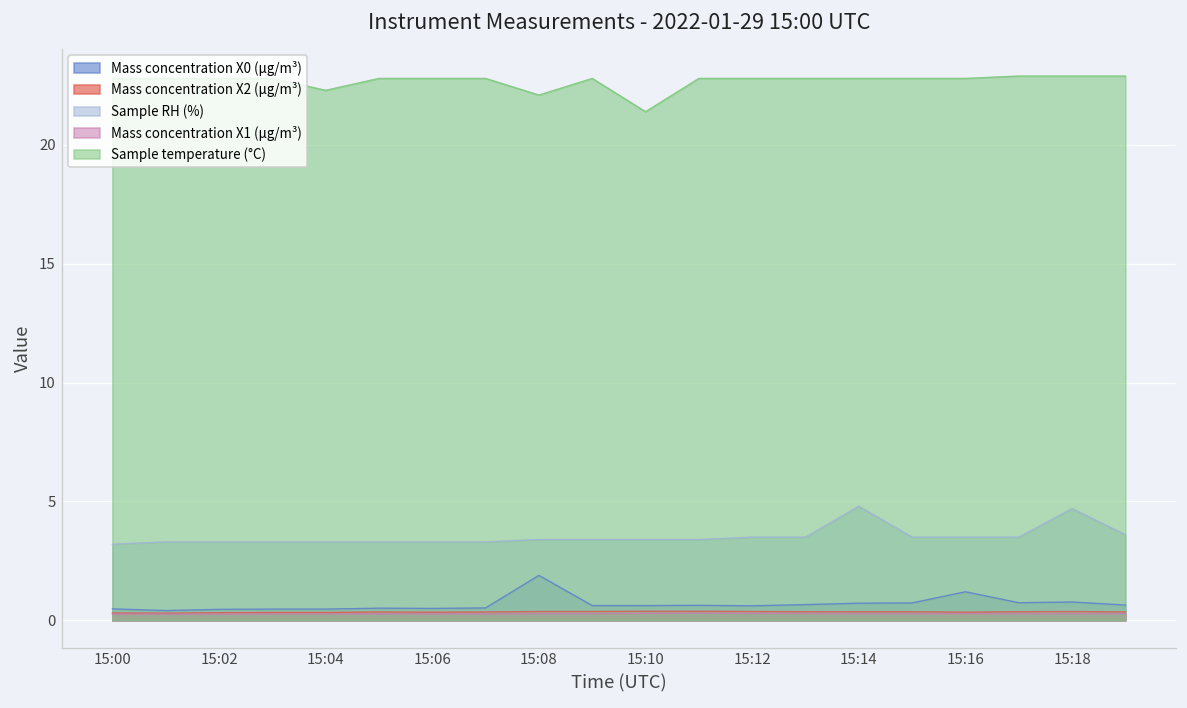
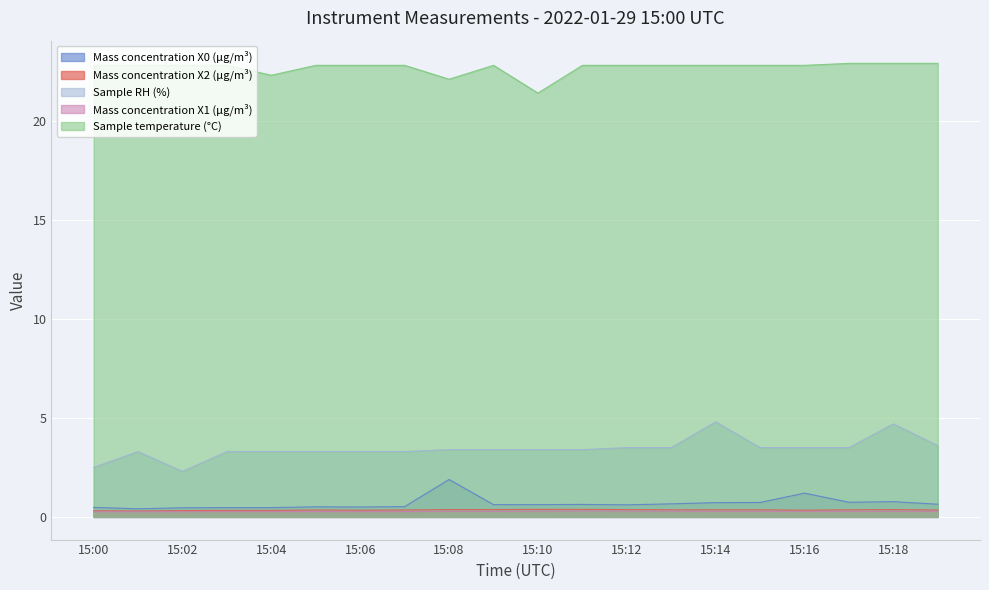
Sample RH (%), 15:00: 3.2 -> 2.5
Sample RH (%), 15:02: 3.3 -> 2.3
